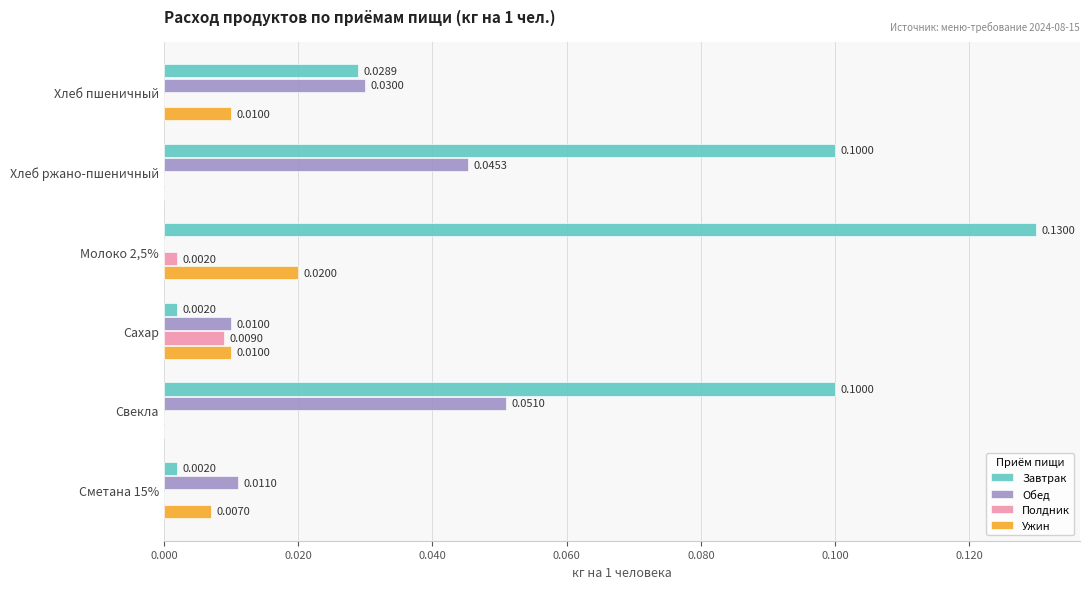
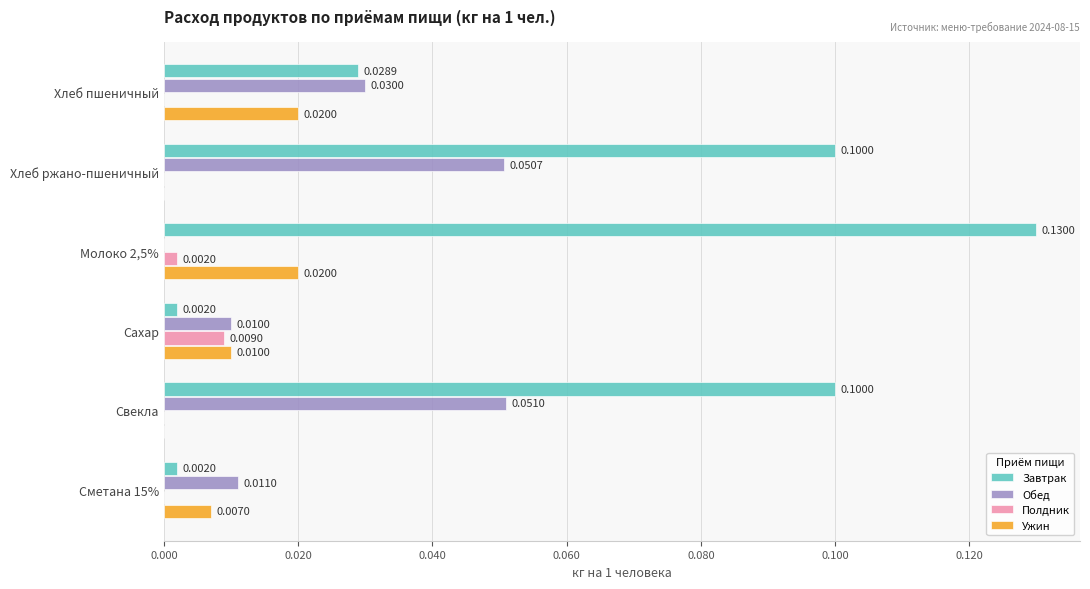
Ужин, Хлеб пшеничный: 0.0100 -> 0.0200
Обед, Хлеб ржано-пшеничный: 0.0453 -> 0.0507
